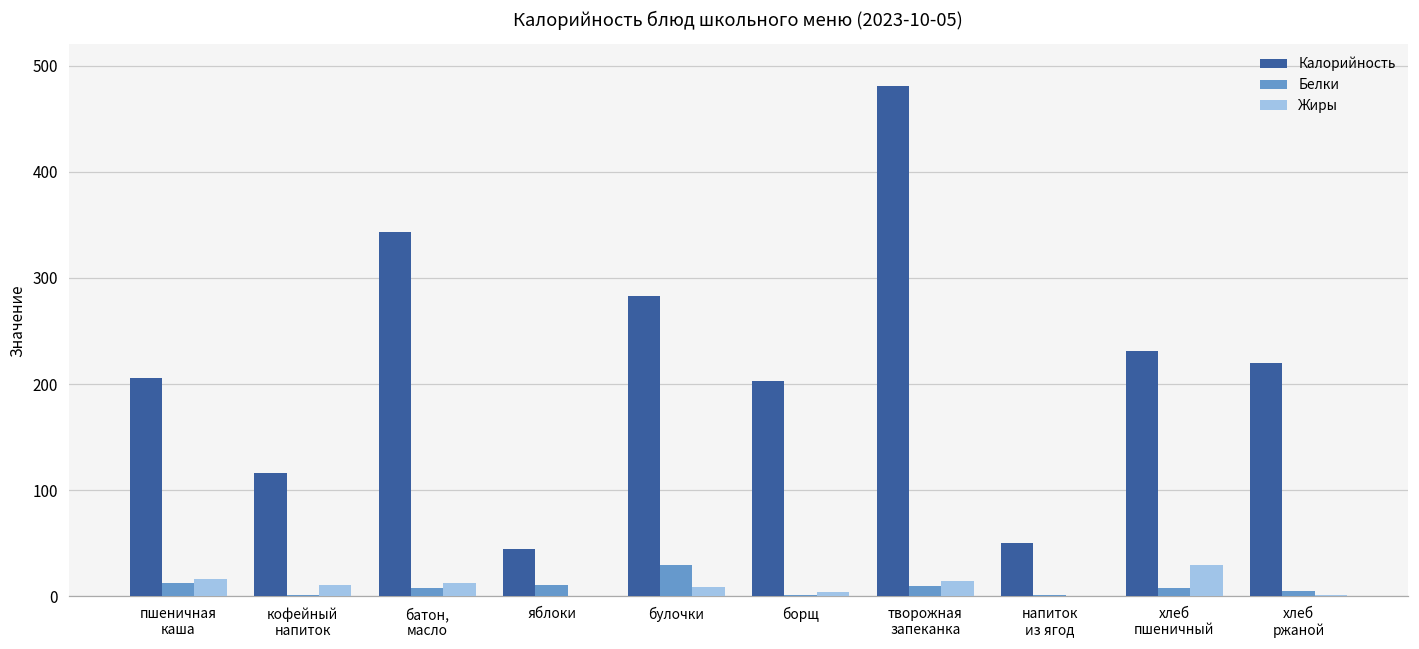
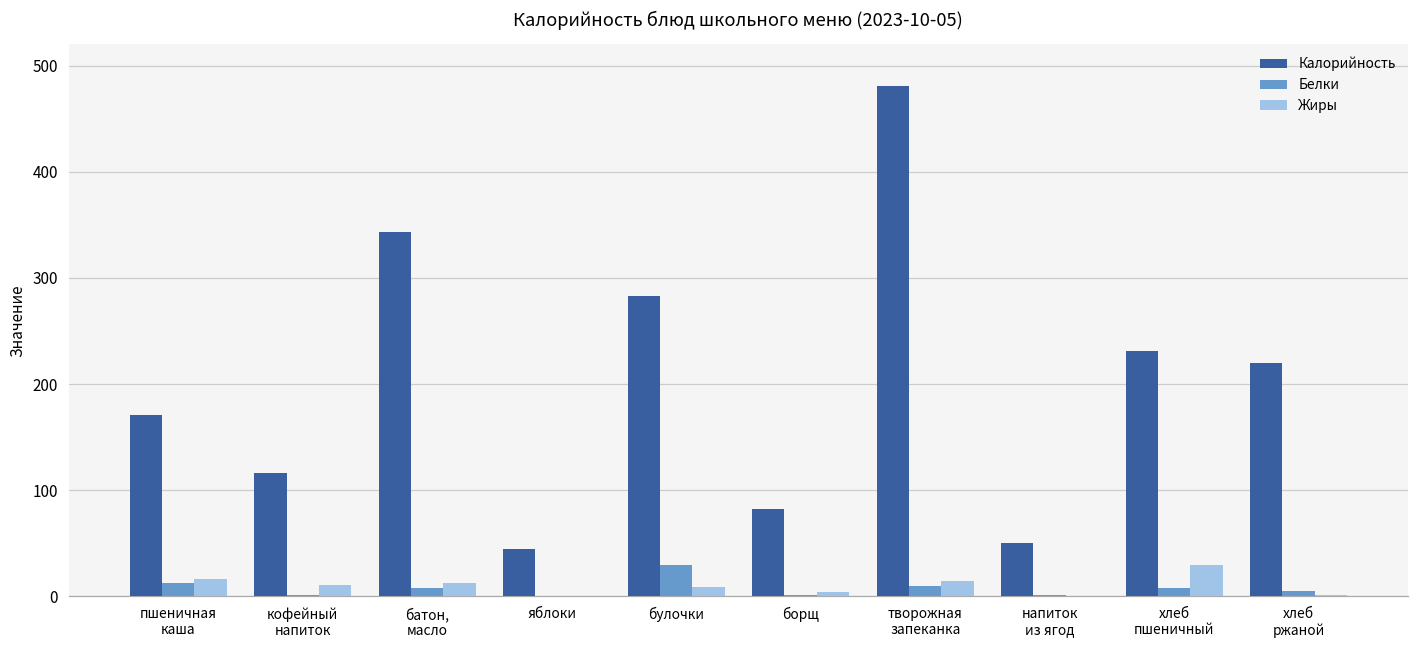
Калорийность, пшеничная каша: 210 -> 170
Белки, яблоки: 10 -> 0
Калорийность, борщ: 200 -> 80
